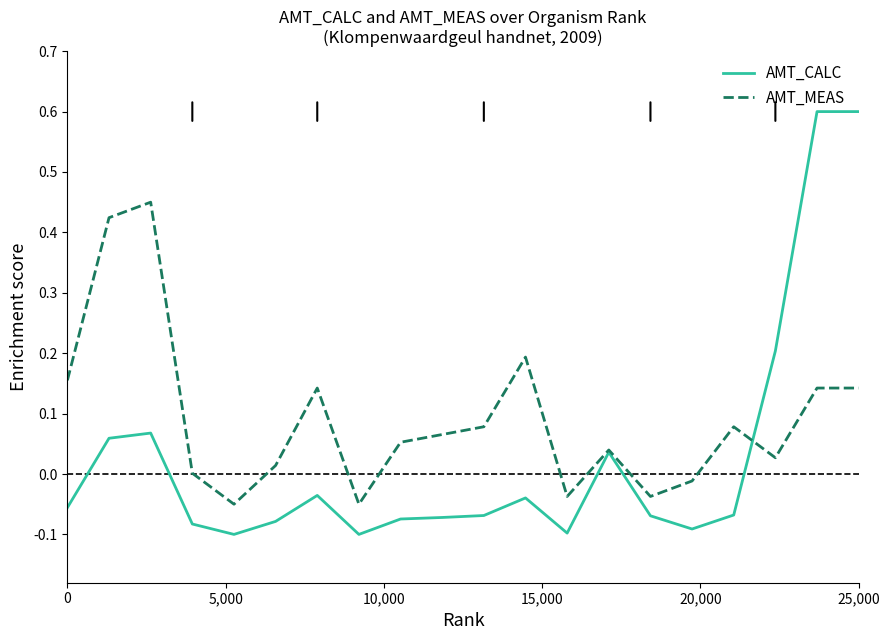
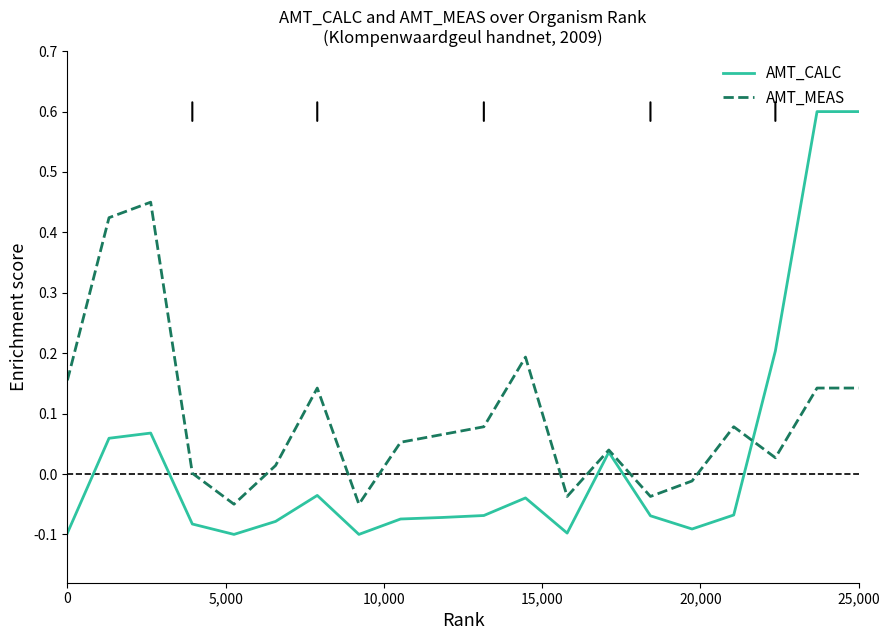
AMT_CALC, 0: -0.06 -> -0.10
